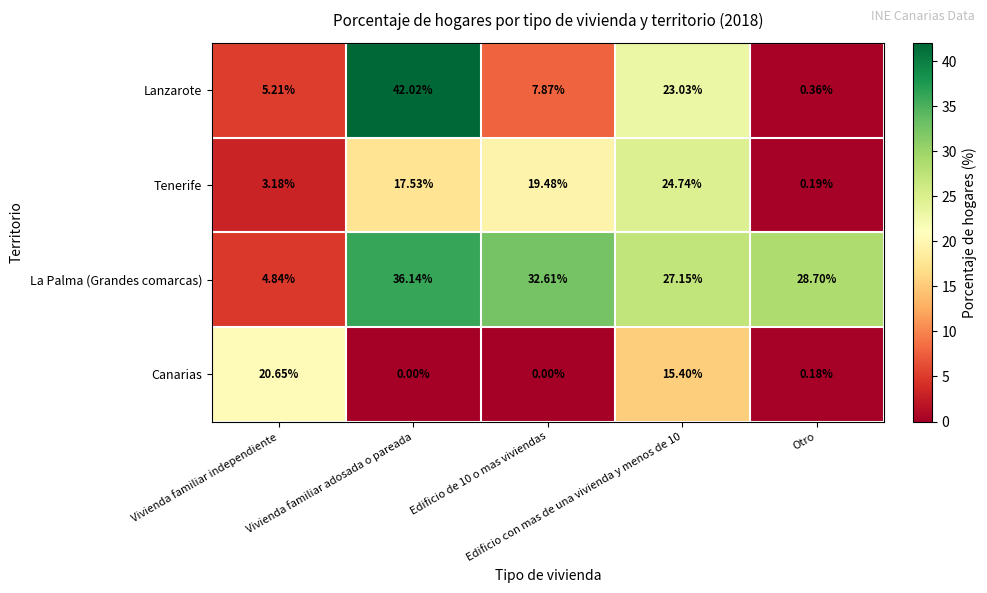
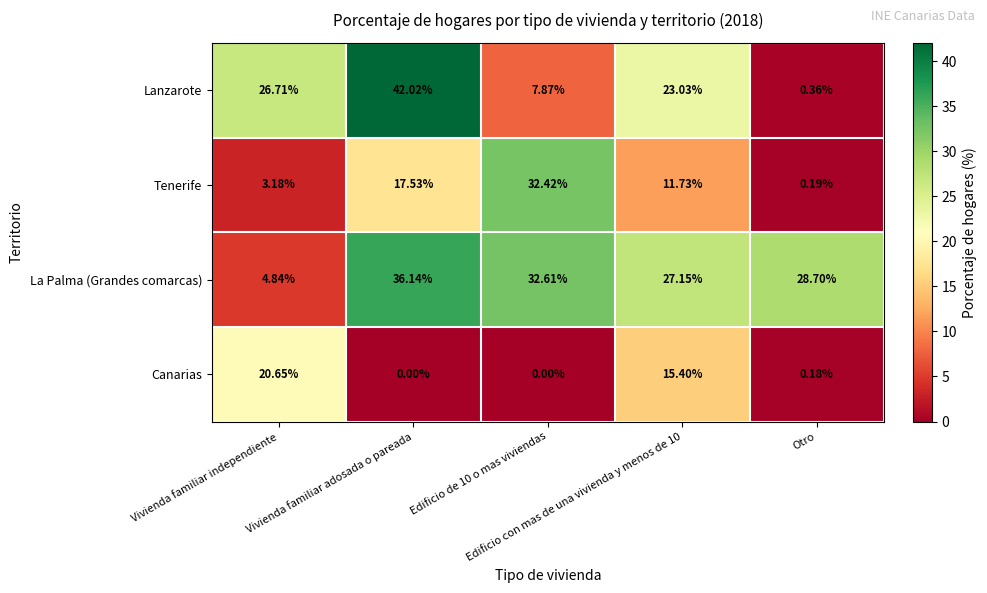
Lanzarote, Vivienda familiar independiente: 5.21% -> 26.71%
Tenerife, Edificio de 10 o mas viviendas: 19.48% -> 32.42%
Tenerife, Edificio con mas de una vivienda y menos de 10: 24.74% -> 11.73%
